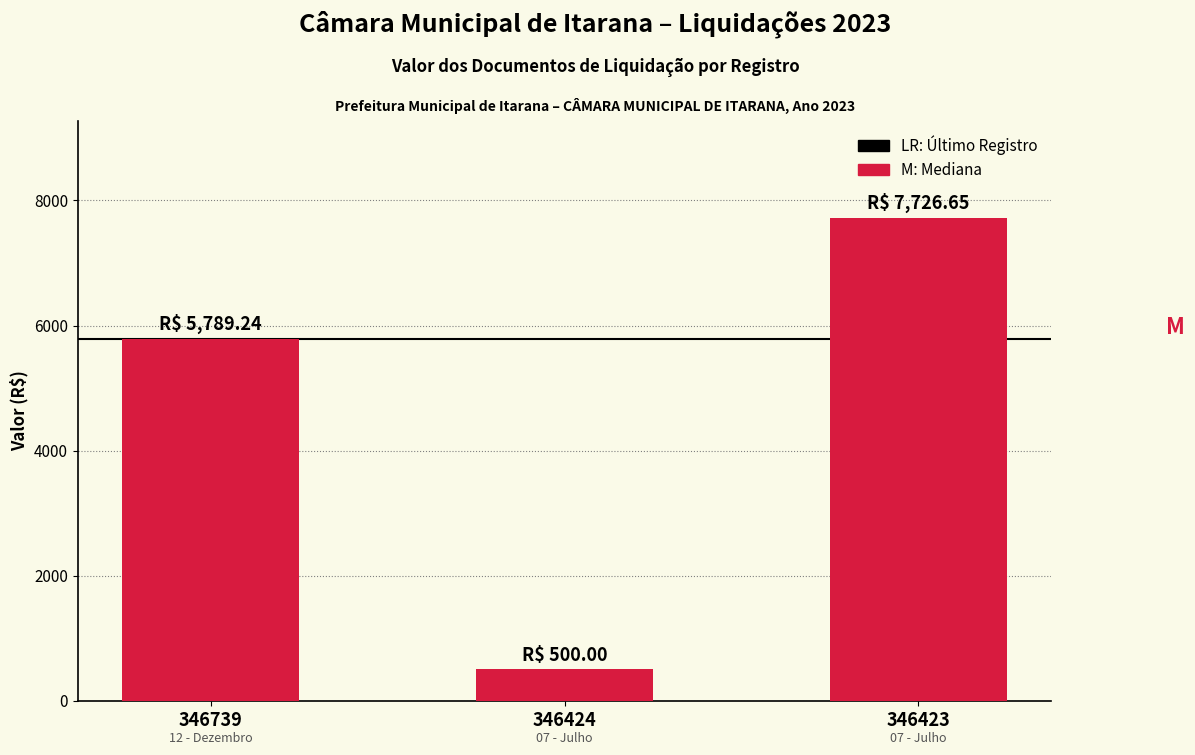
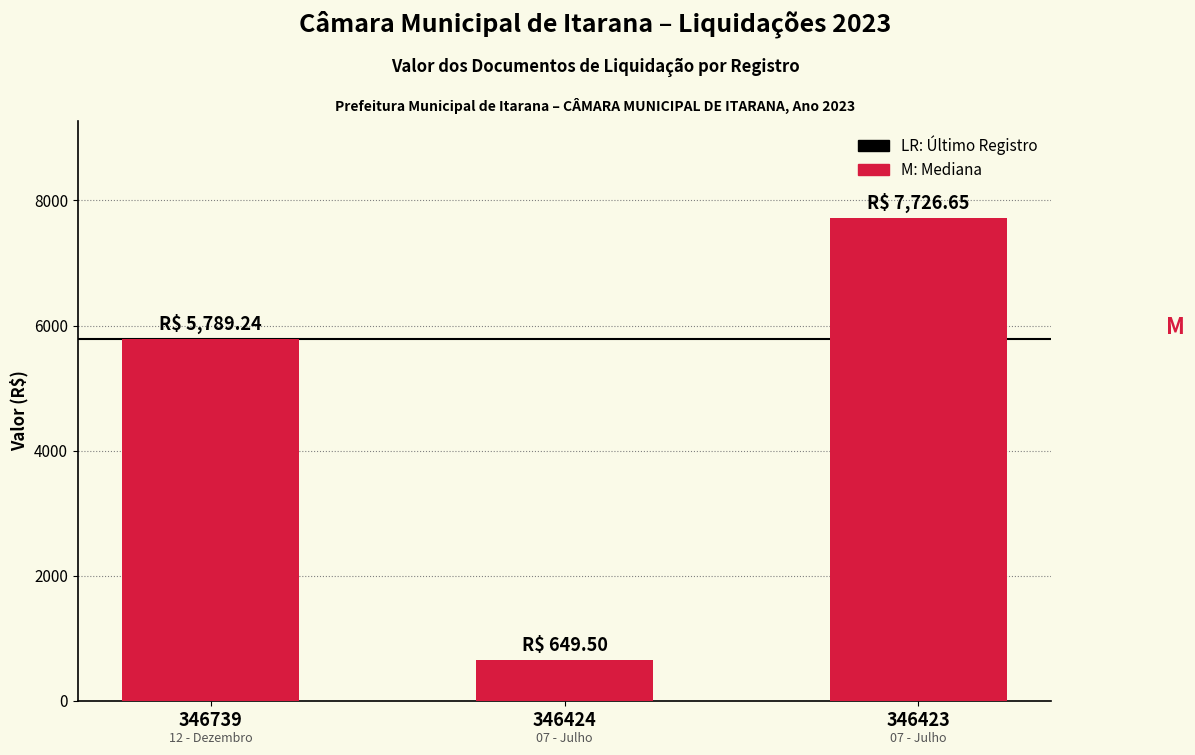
346424: 500.00 -> 649.50
